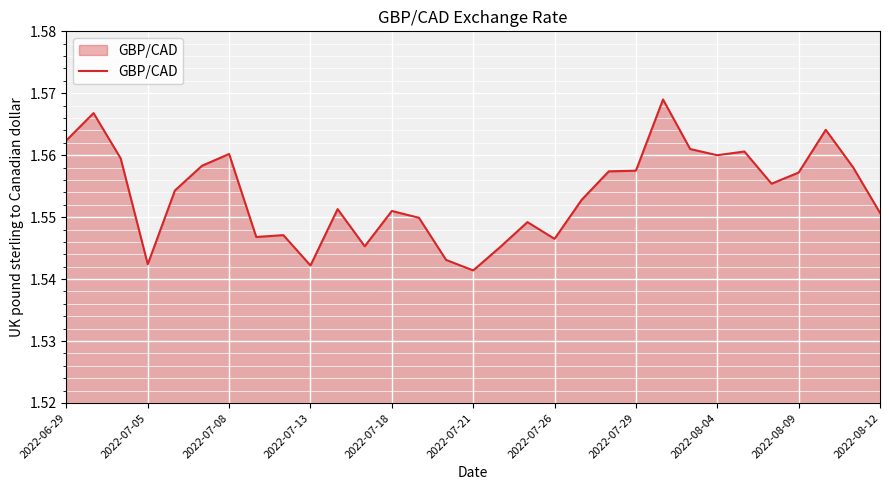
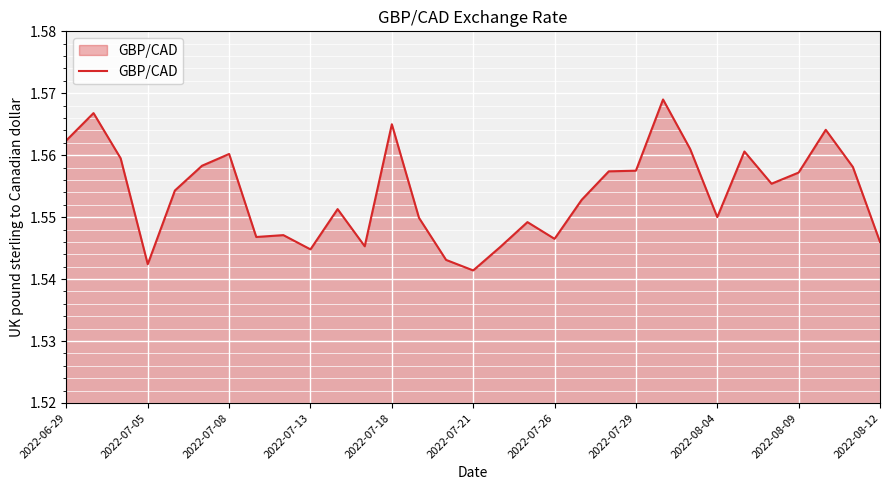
2022-07-13: 1.542 -> 1.545
2022-07-18: 1.551 -> 1.565
2022-08-04: 1.56 -> 1.55
2022-08-12: 1.551 -> 1.546
